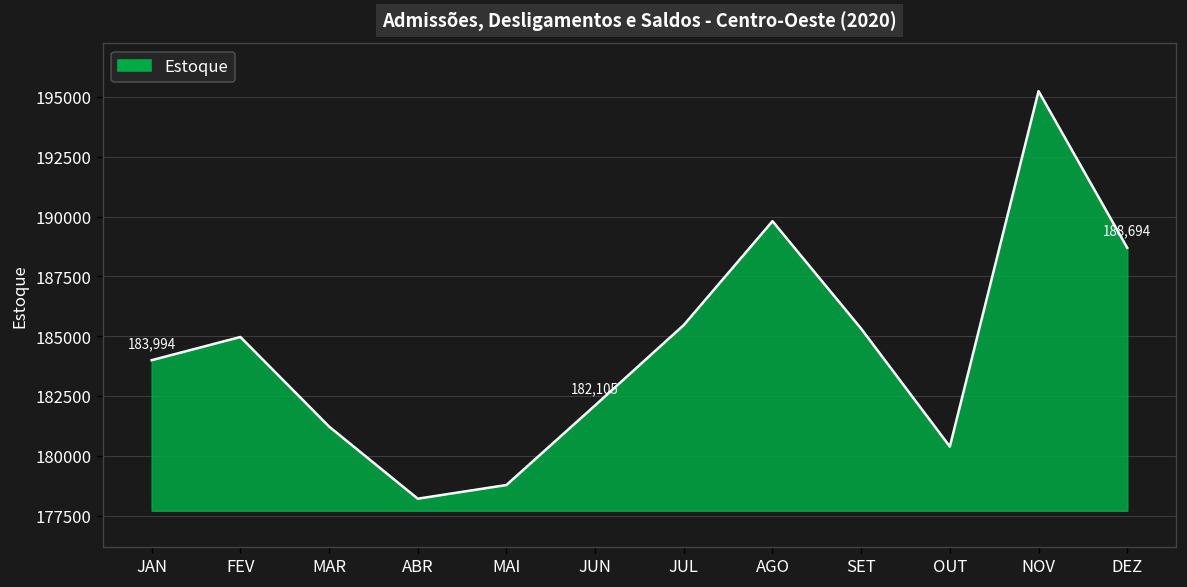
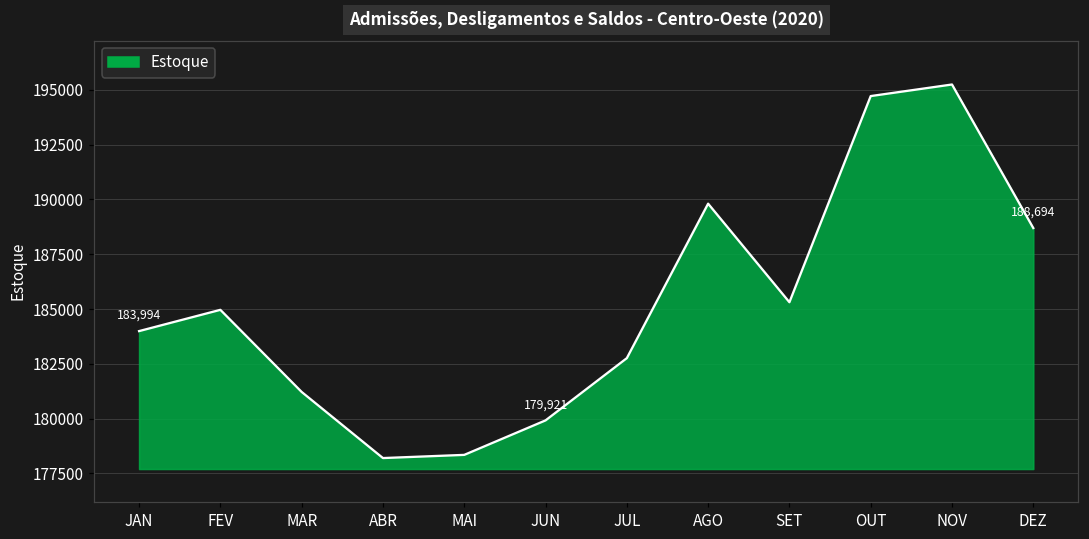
MAI: 178800 -> 178300
JUN: 182,105 -> 179,921
JUL: 185500 -> 182800
OUT: 180400 -> 194700
